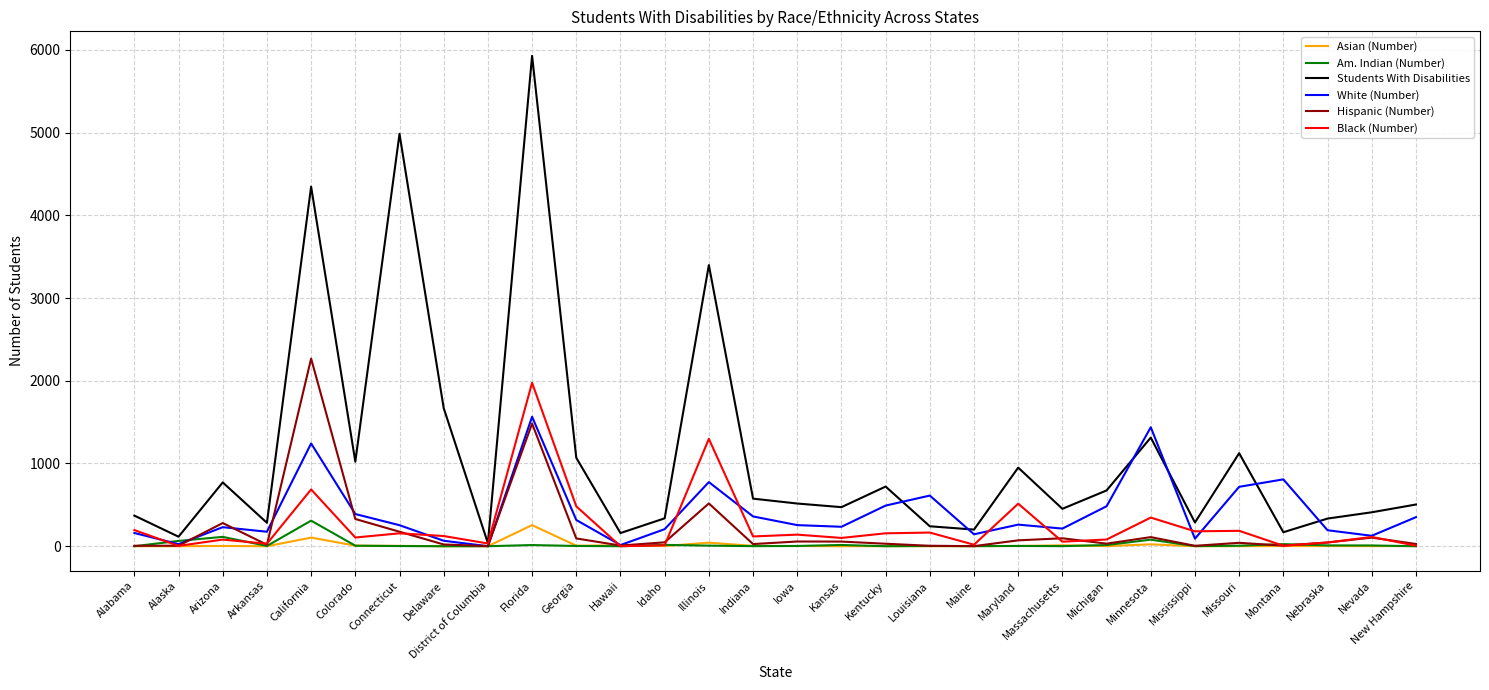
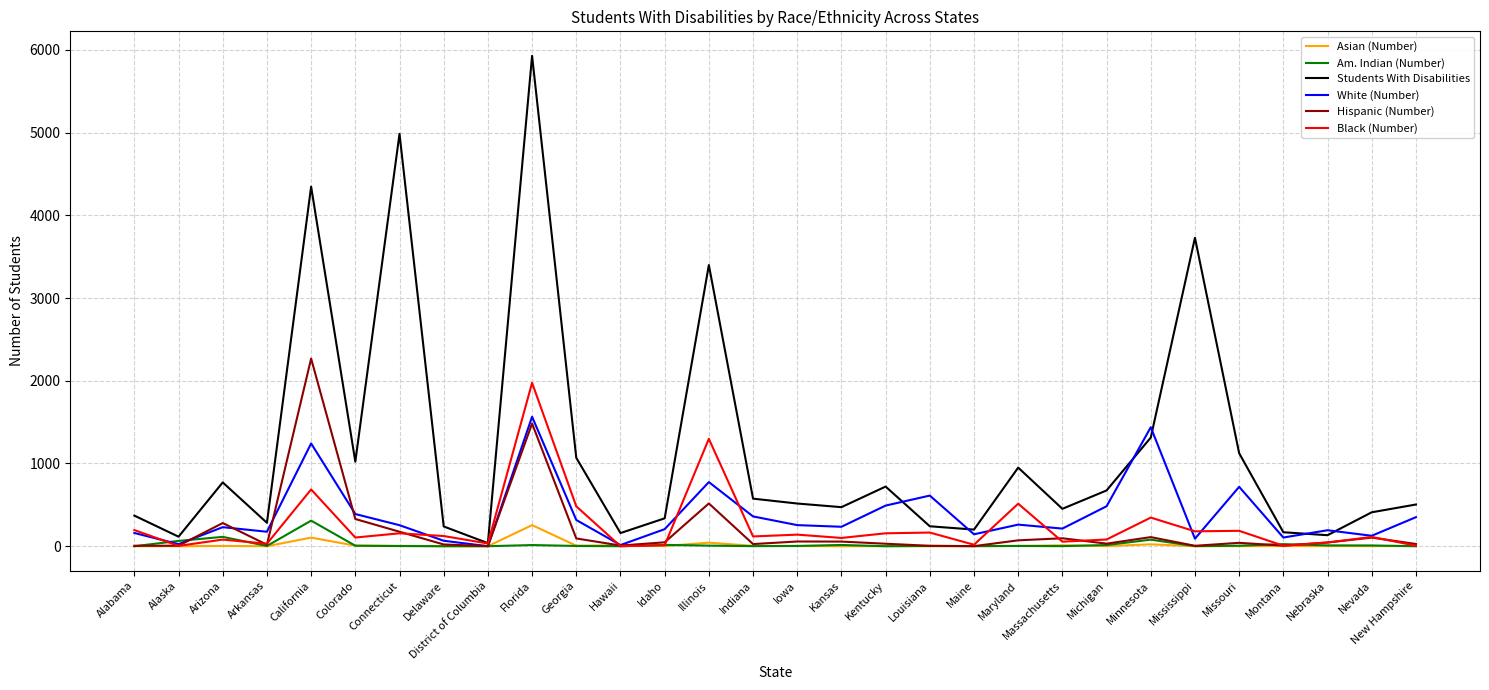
Students With Disabilities, Delaware: 1700 -> 200
Students With Disabilities, Mississippi: 300 -> 3700
White (Number), Montana: 800 -> 100
Students With Disabilities, Nebraska: 300 -> 100
